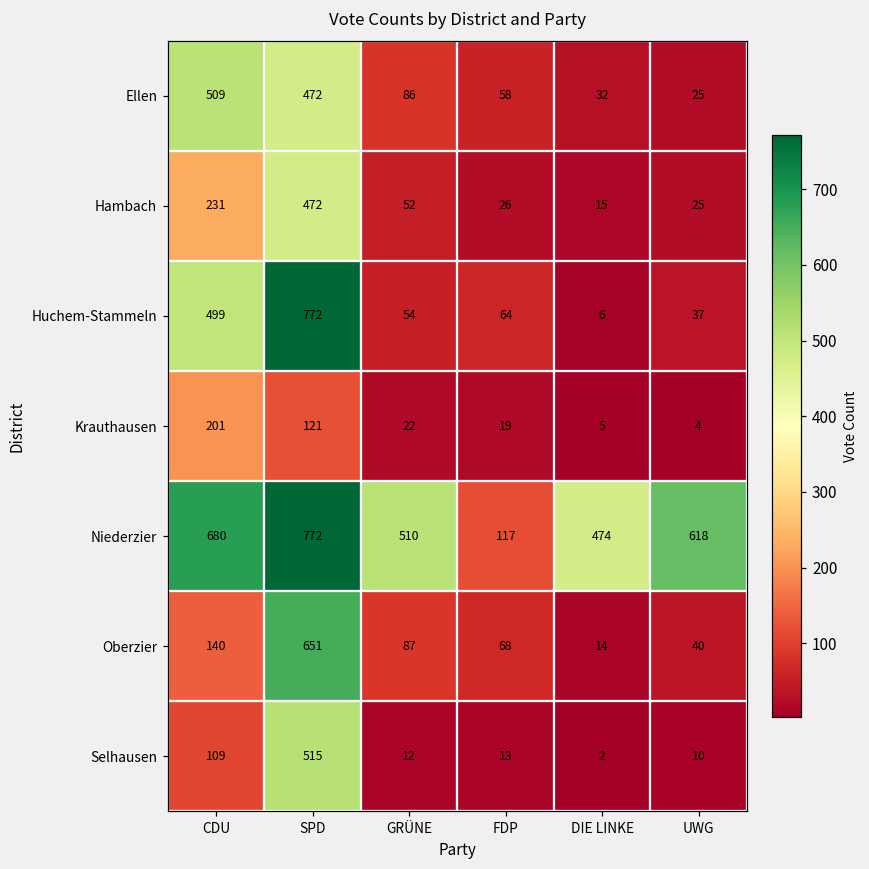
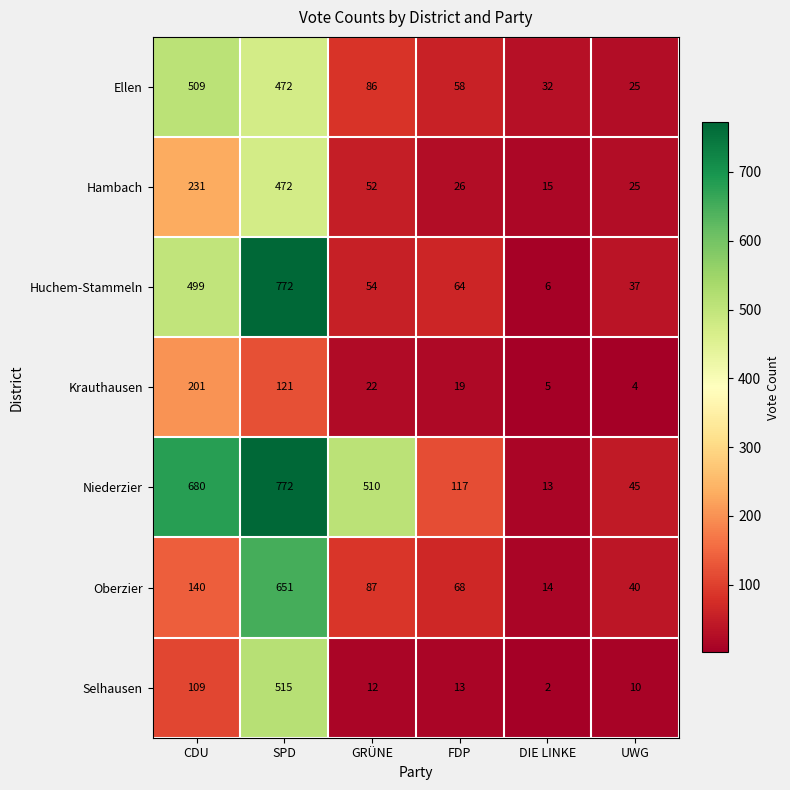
Niederzier, DIE LINKE: 474 -> 13
Niederzier, UWG: 618 -> 45
